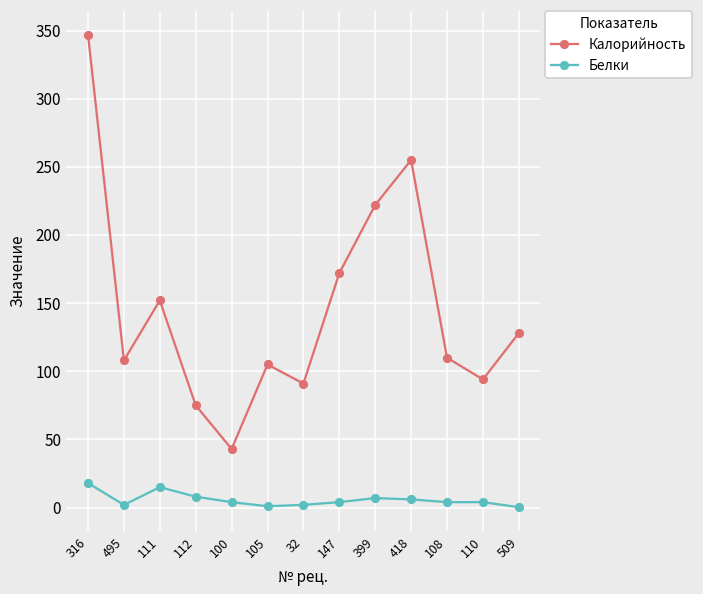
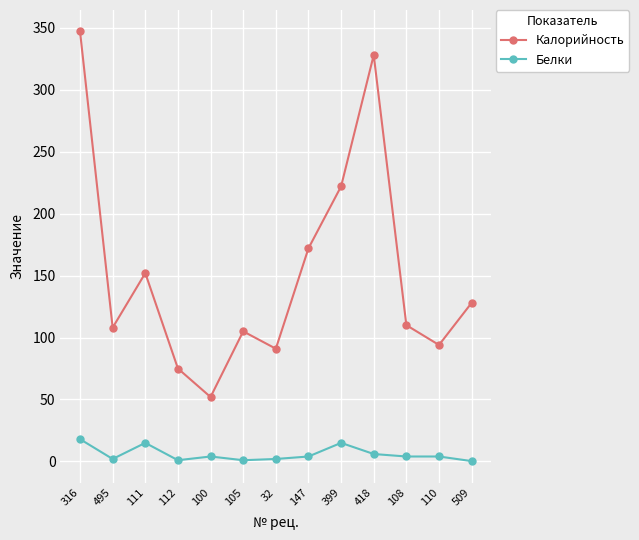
Белки, 112: 8 -> 1
Калорийность, 100: 43 -> 52
Белки, 399: 7 -> 15
Калорийность, 418: 255 -> 328
